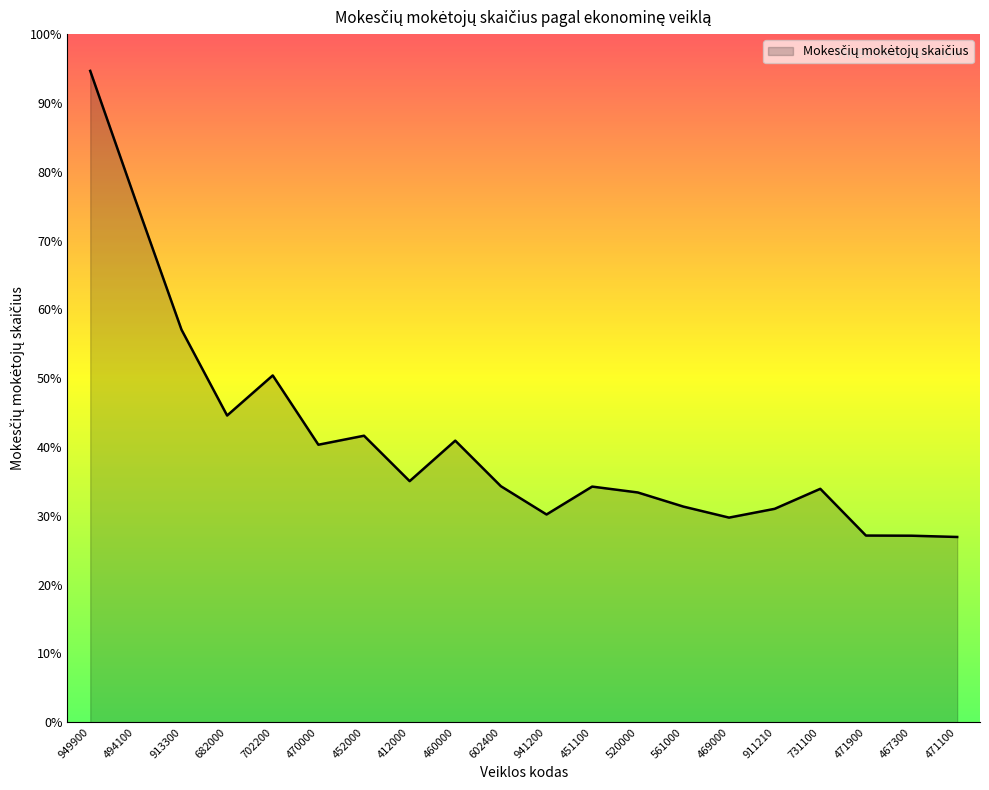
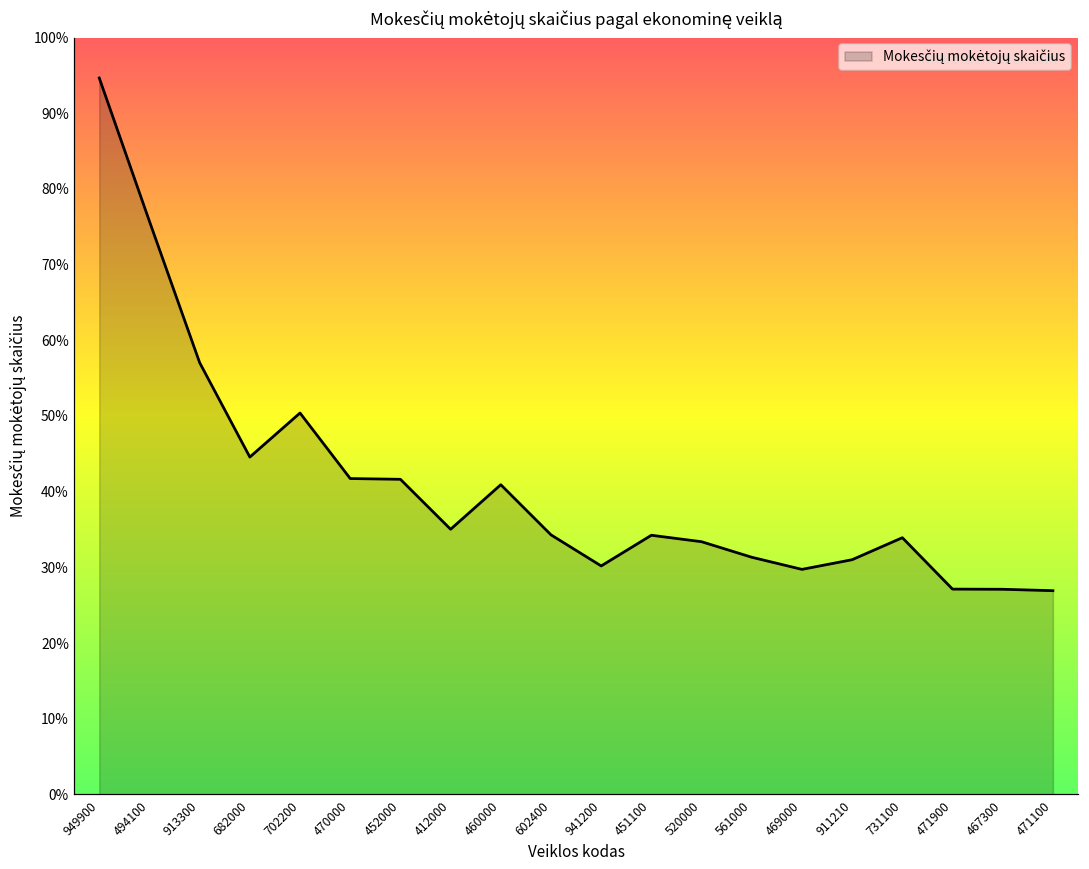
470000: 40% -> 42%
